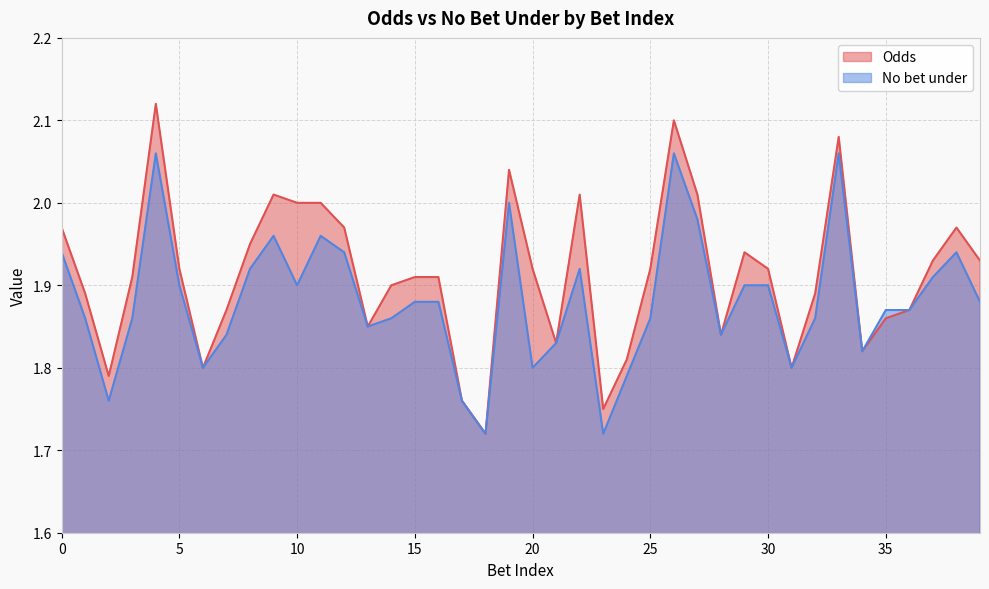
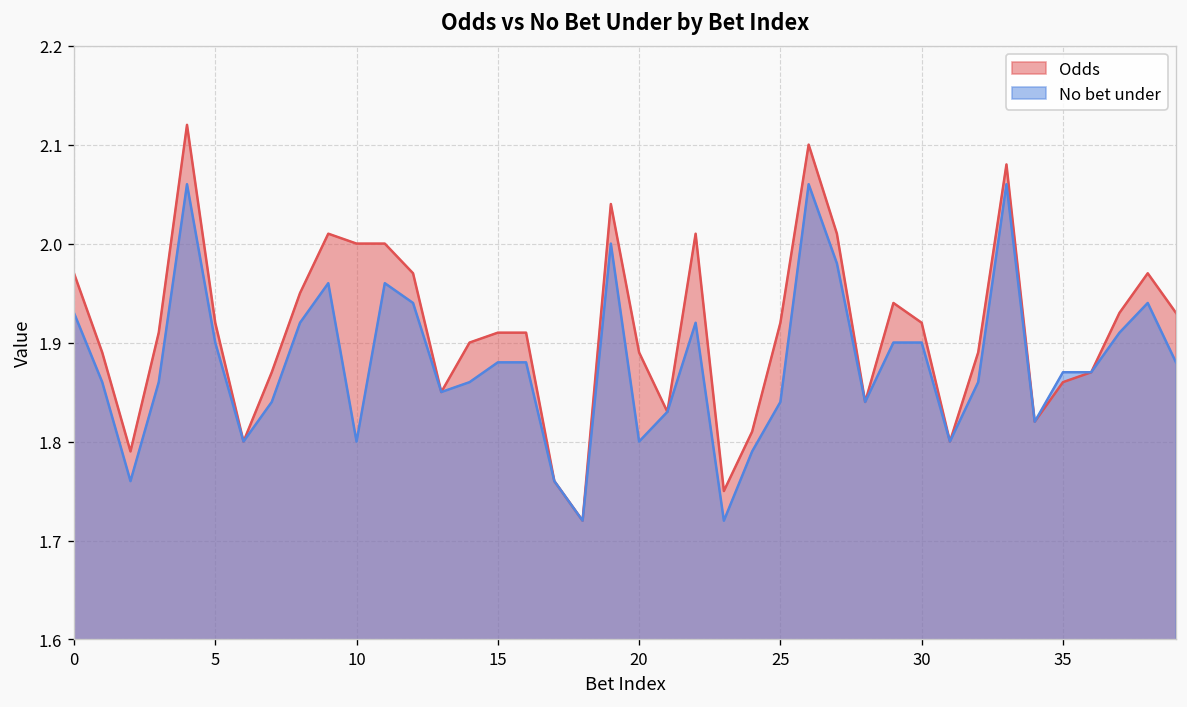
No bet under, 0: 1.94 -> 1.93
No bet under, 10: 1.9 -> 1.8
Odds, 20: 1.92 -> 1.89
No bet under, 25: 1.86 -> 1.84
